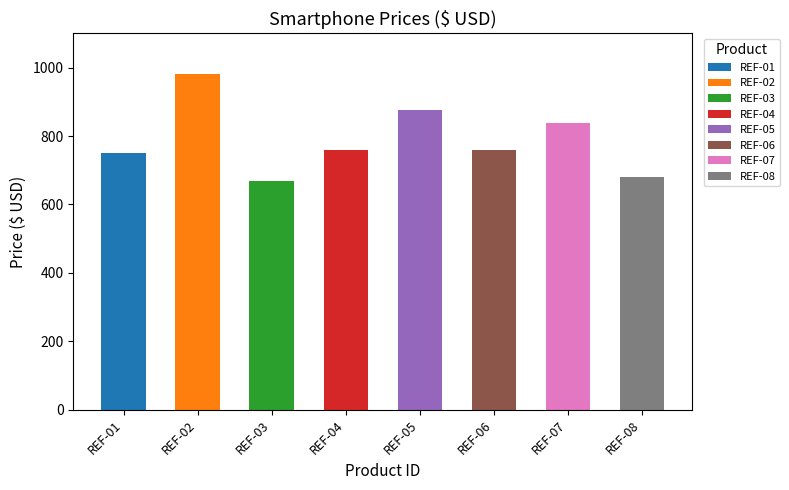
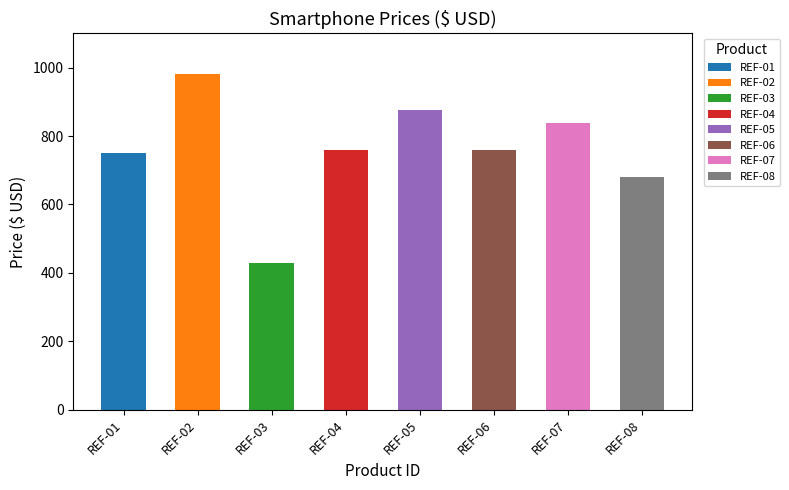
REF-03: 670 -> 430
